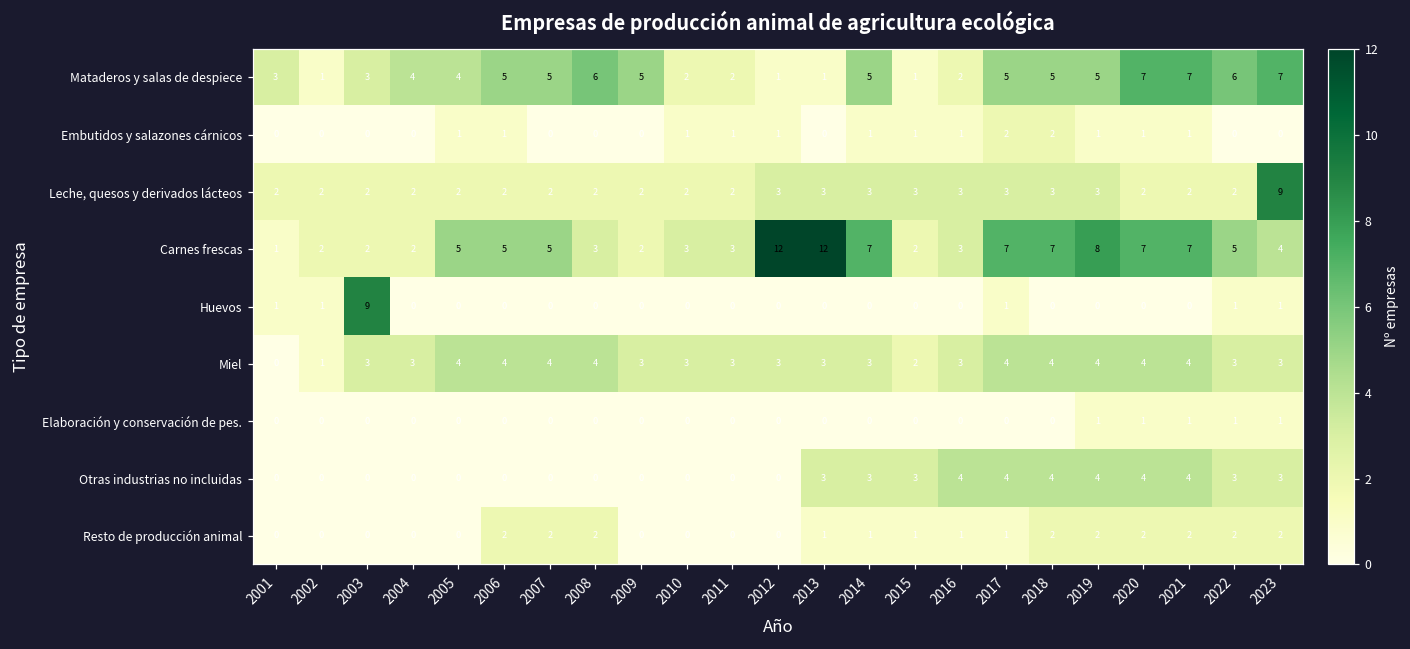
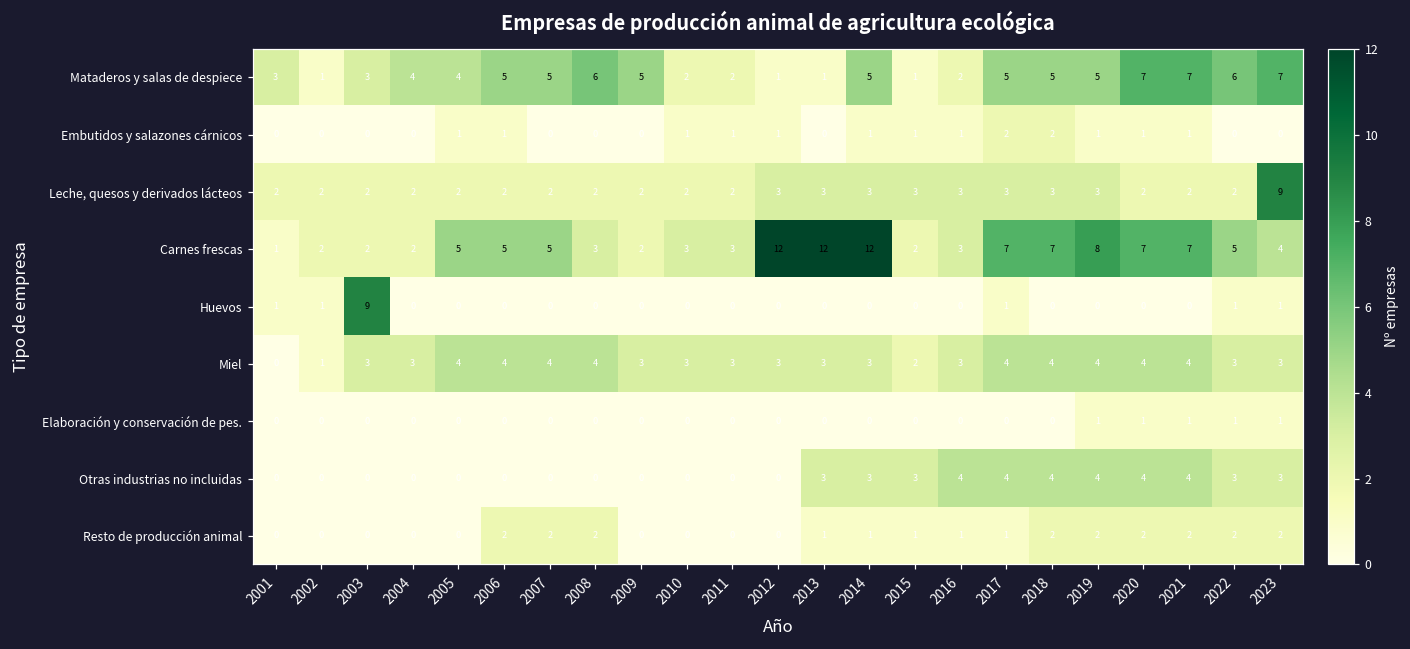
Carnes frescas, 2014: 7 -> 12
